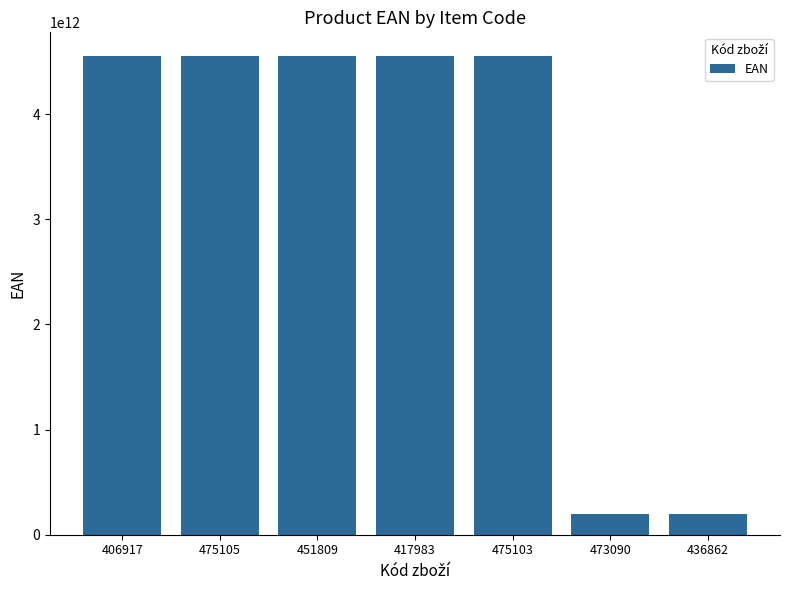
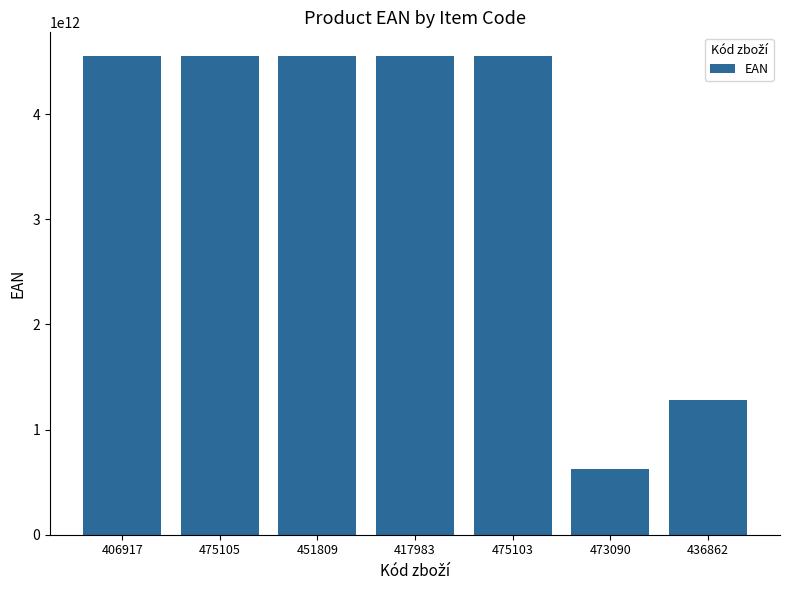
473090: 200000000000 -> 620000000000
436862: 200000000000 -> 1280000000000
